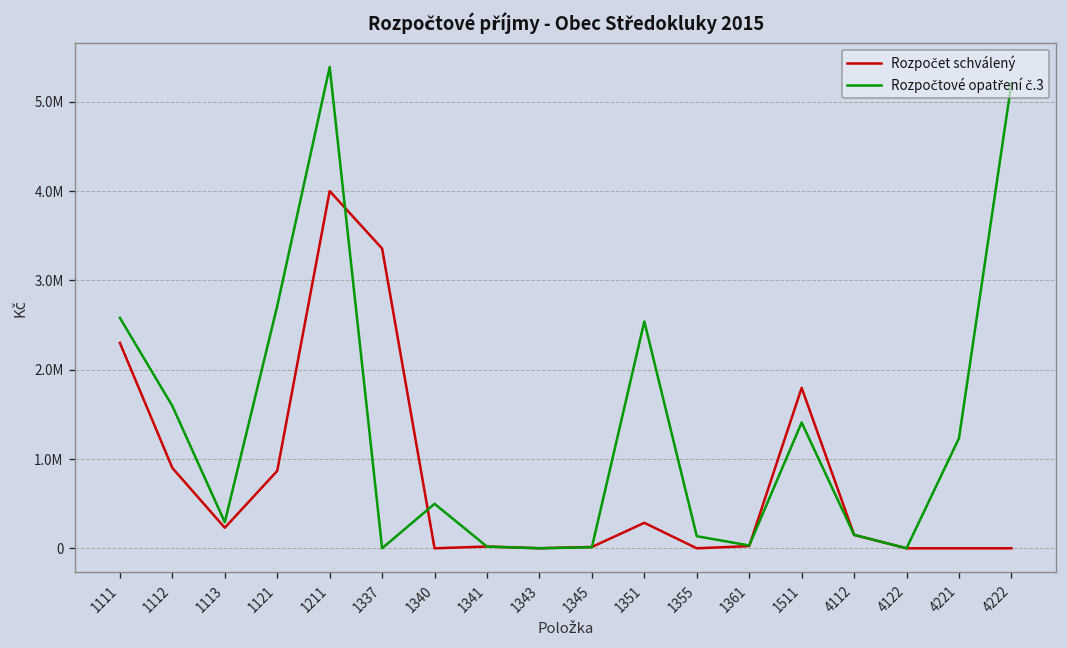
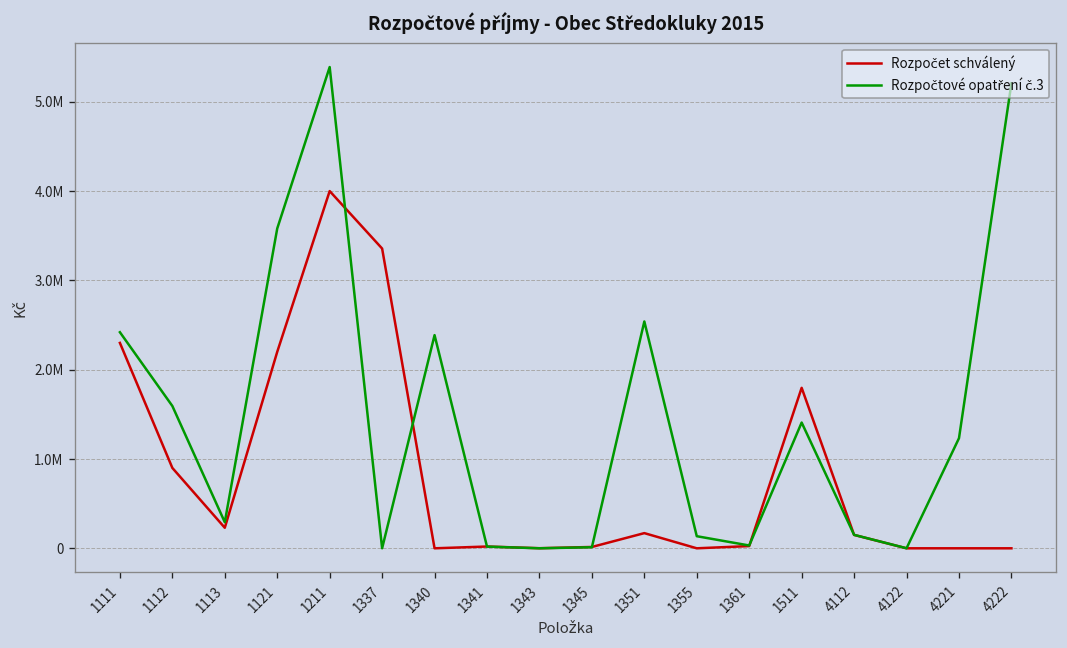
Rozpočtové opatření č.3, 1111: 2600000 -> 2400000
Rozpočet schválený, 1121: 900000 -> 2200000
Rozpočtové opatření č.3, 1121: 2700000 -> 3600000
Rozpočtové opatření č.3, 1340: 500000 -> 2400000
Rozpočet schválený, 1351: 300000 -> 200000
